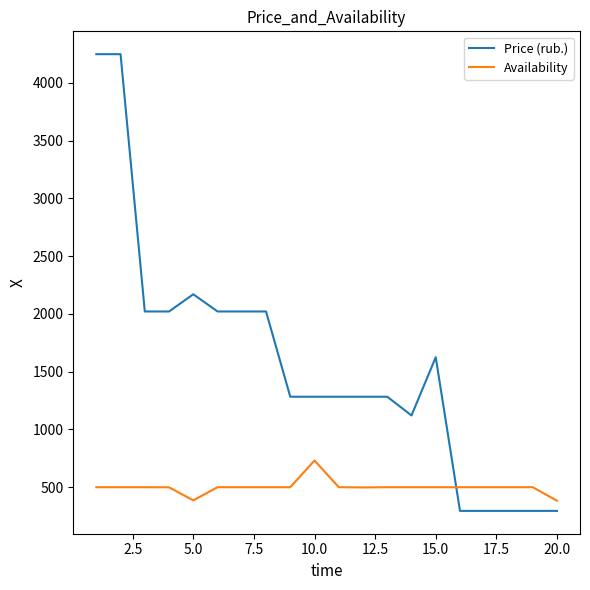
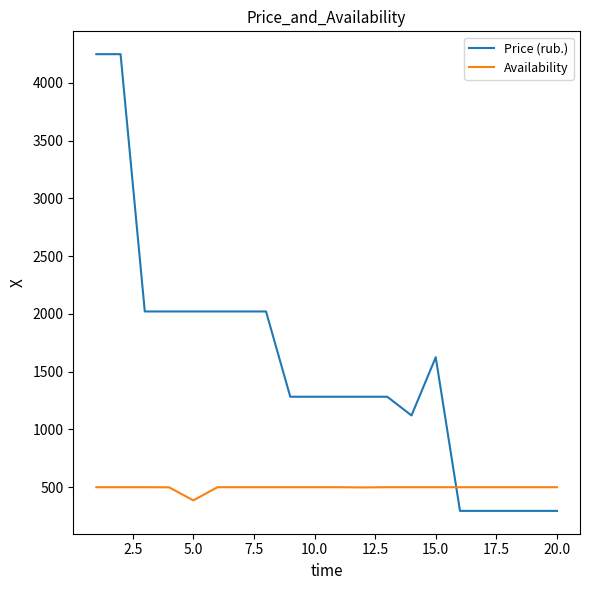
Price (rub.), 5.0: 2170 -> 2020
Availability, 10.0: 730 -> 500
Availability, 20.0: 380 -> 500
